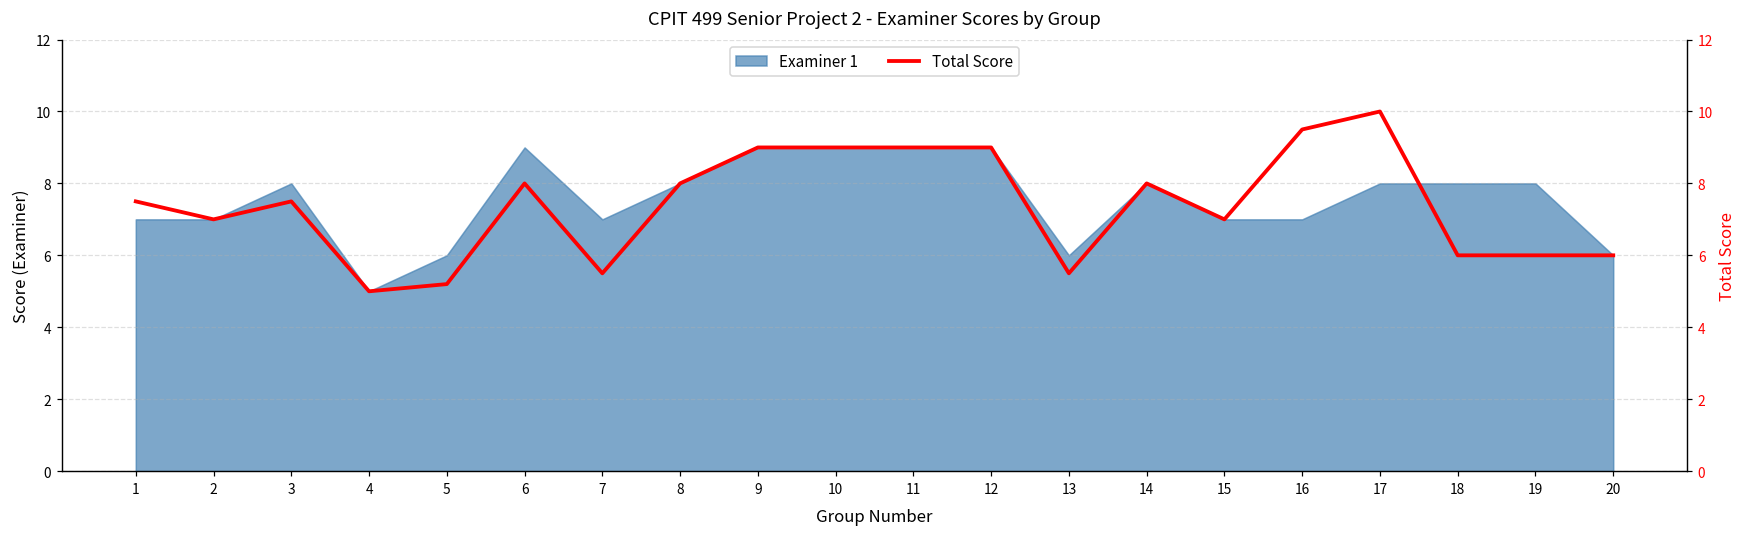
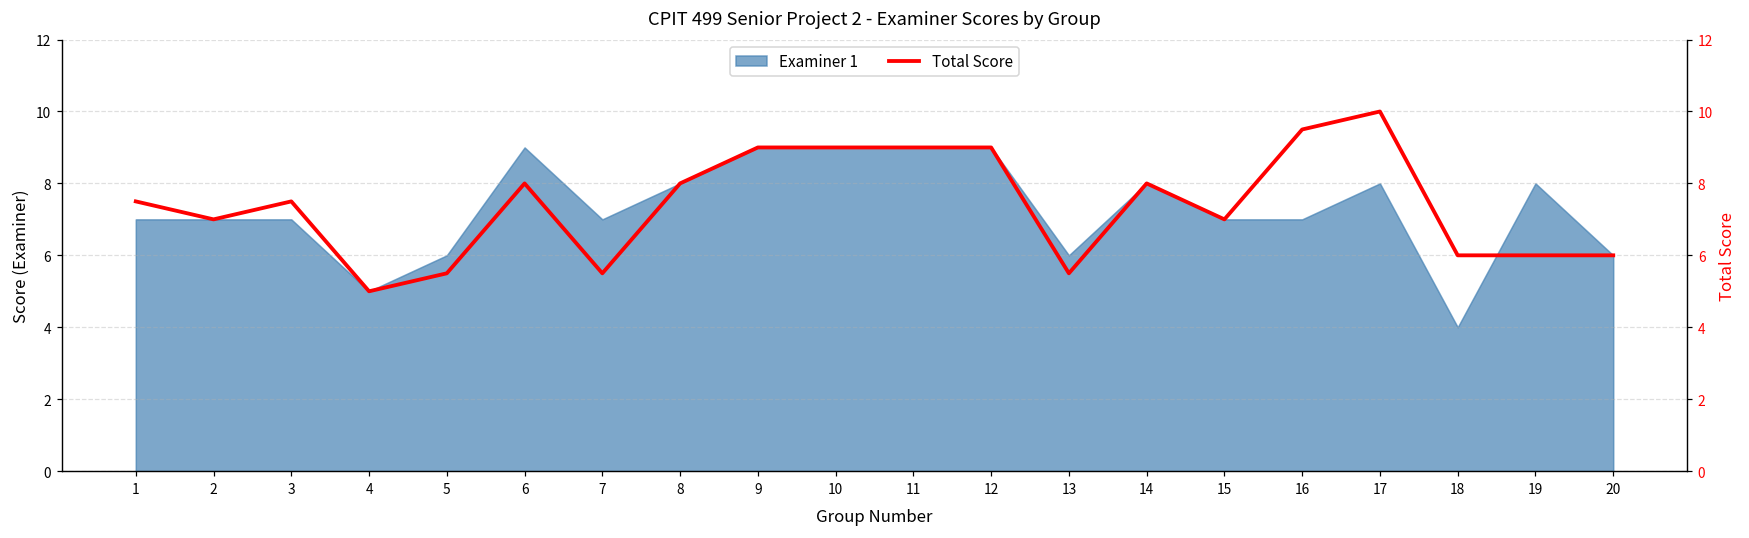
Examiner 1, 3: 8 -> 7
Examiner 1, 18: 8 -> 4
Total Score, 5: 5.2 -> 5.5
